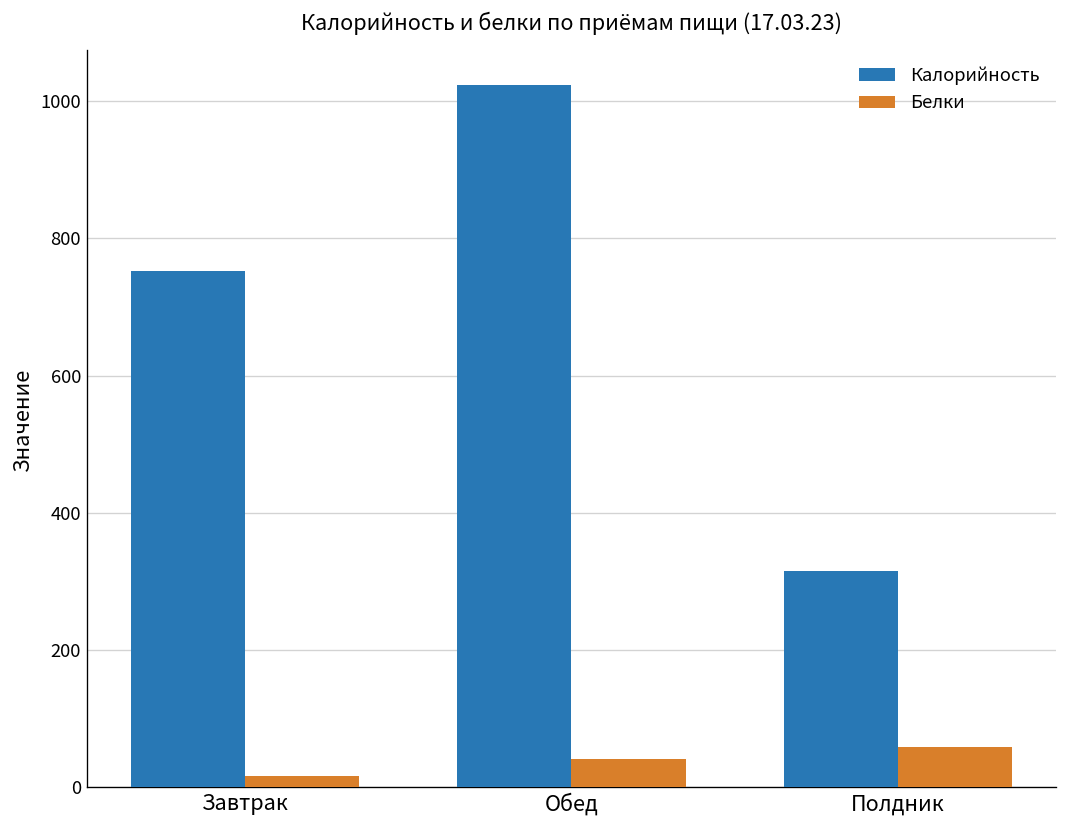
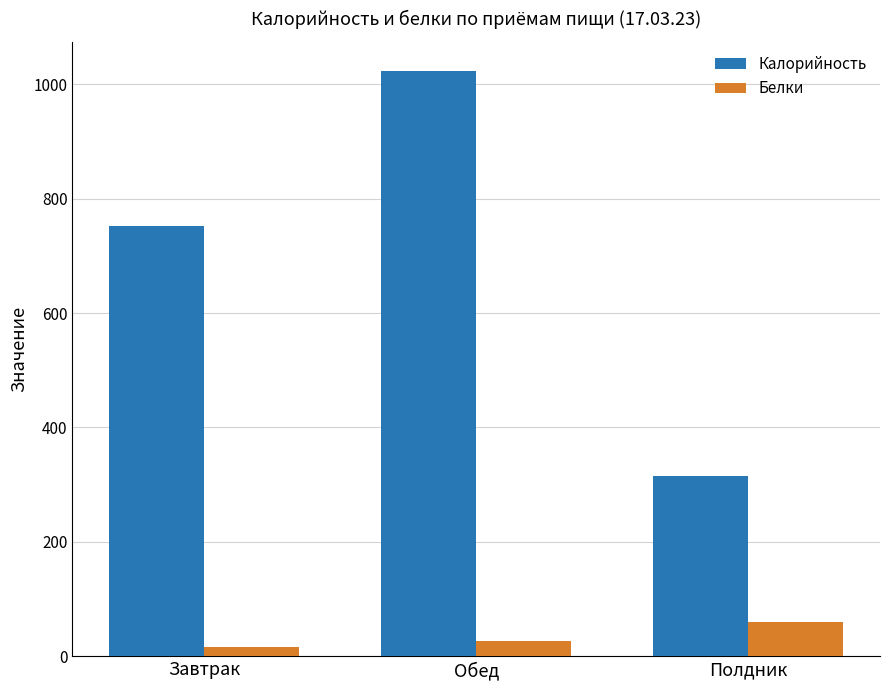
Белки, Обед: 40 -> 30
